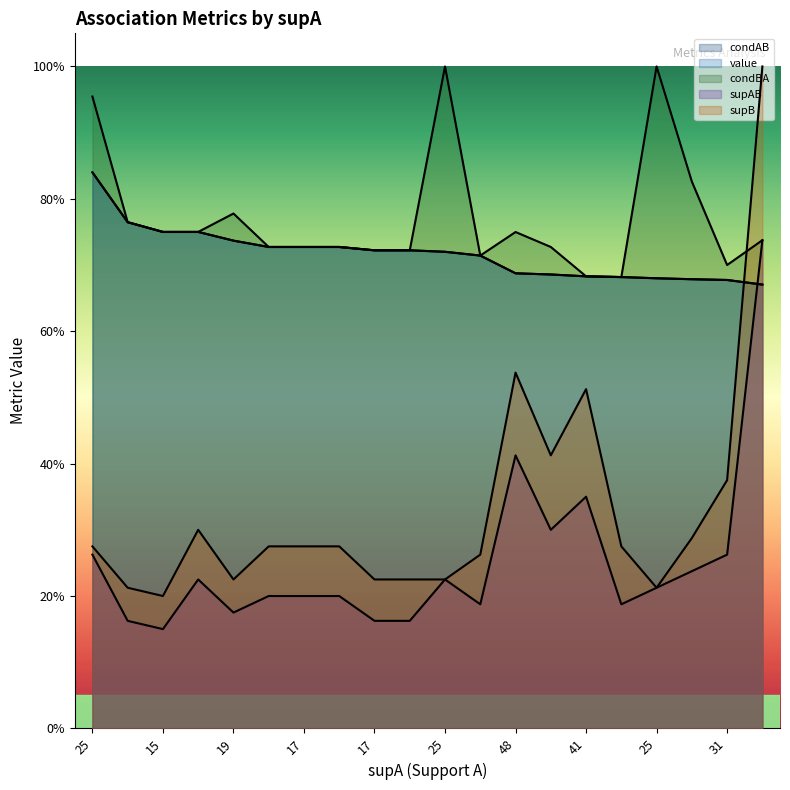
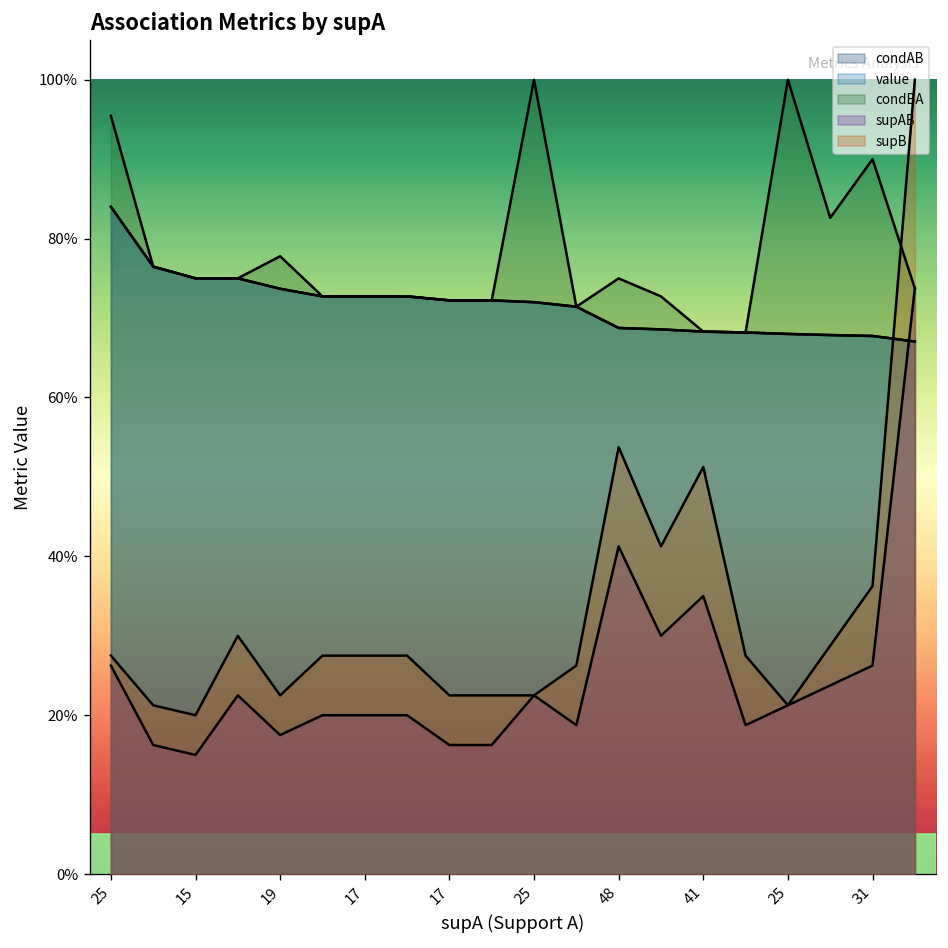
condBA, 31: 70% -> 90%
supB, 31: 38% -> 36%
